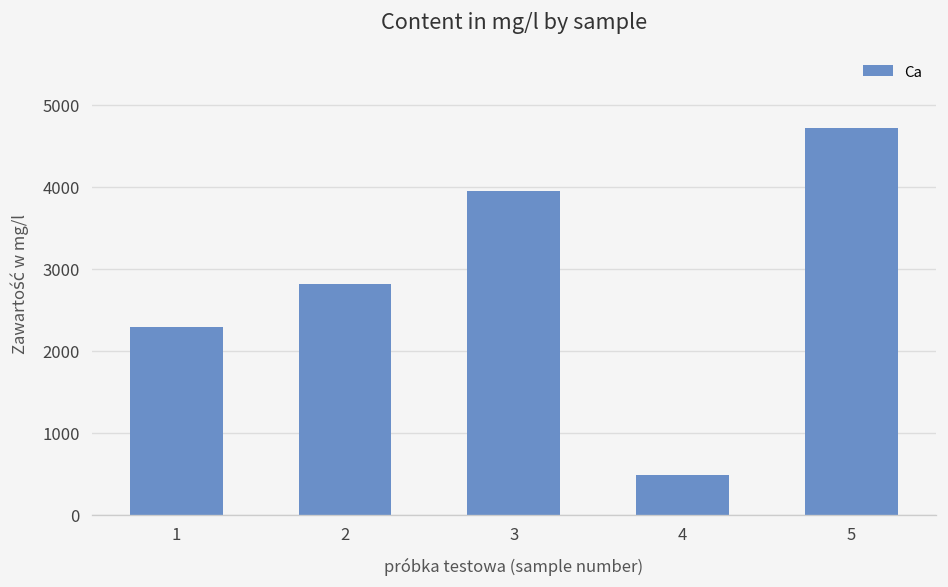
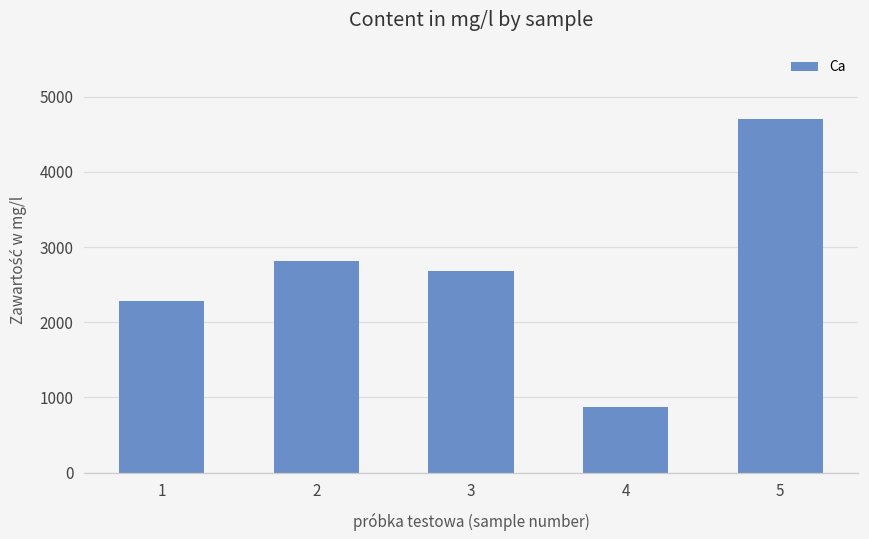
3: 4000 -> 2700
4: 500 -> 900
